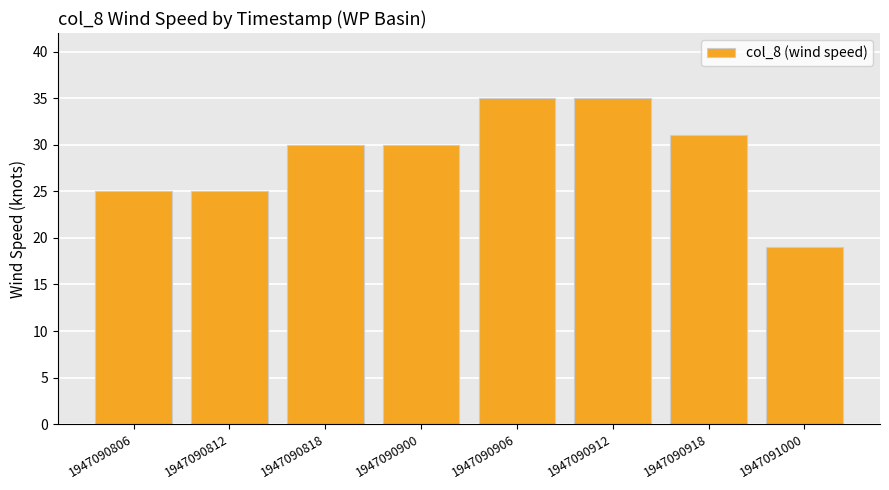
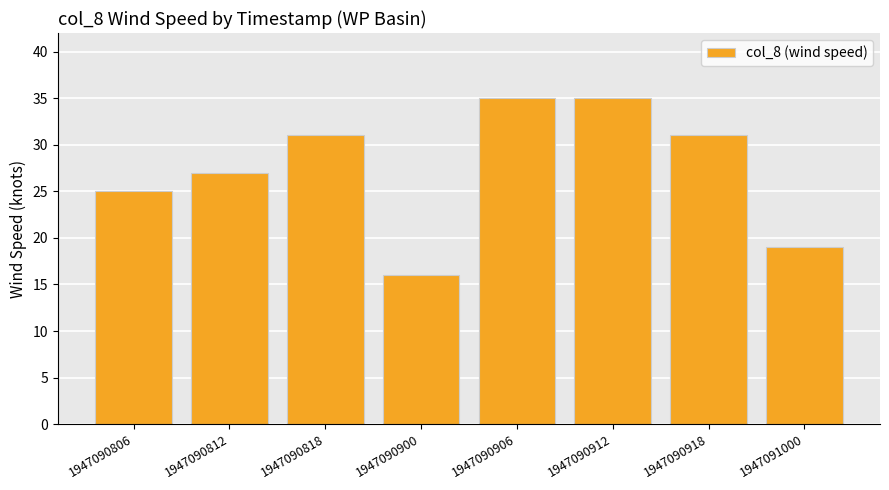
1947090812: 25 -> 27
1947090818: 30 -> 31
1947090900: 30 -> 16
